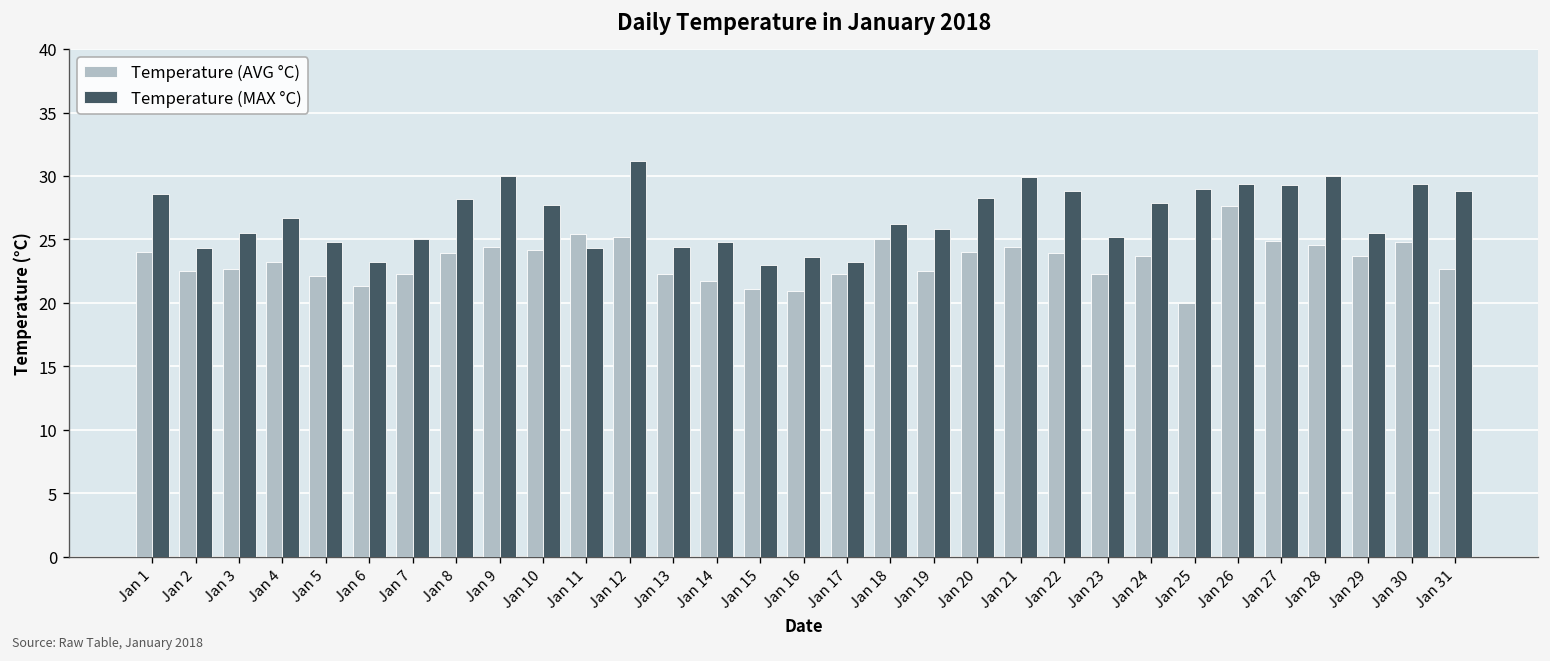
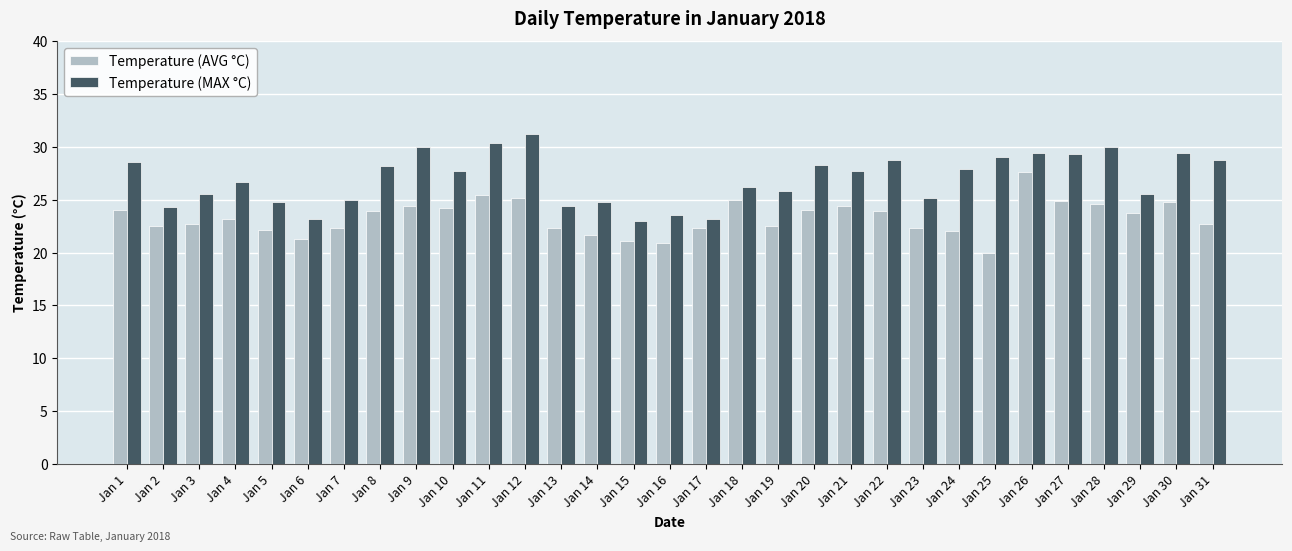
Temperature (MAX °C), Jan 11: 24.3 -> 30.4
Temperature (MAX °C), Jan 21: 29.9 -> 27.7
Temperature (AVG °C), Jan 24: 23.7 -> 22.0
